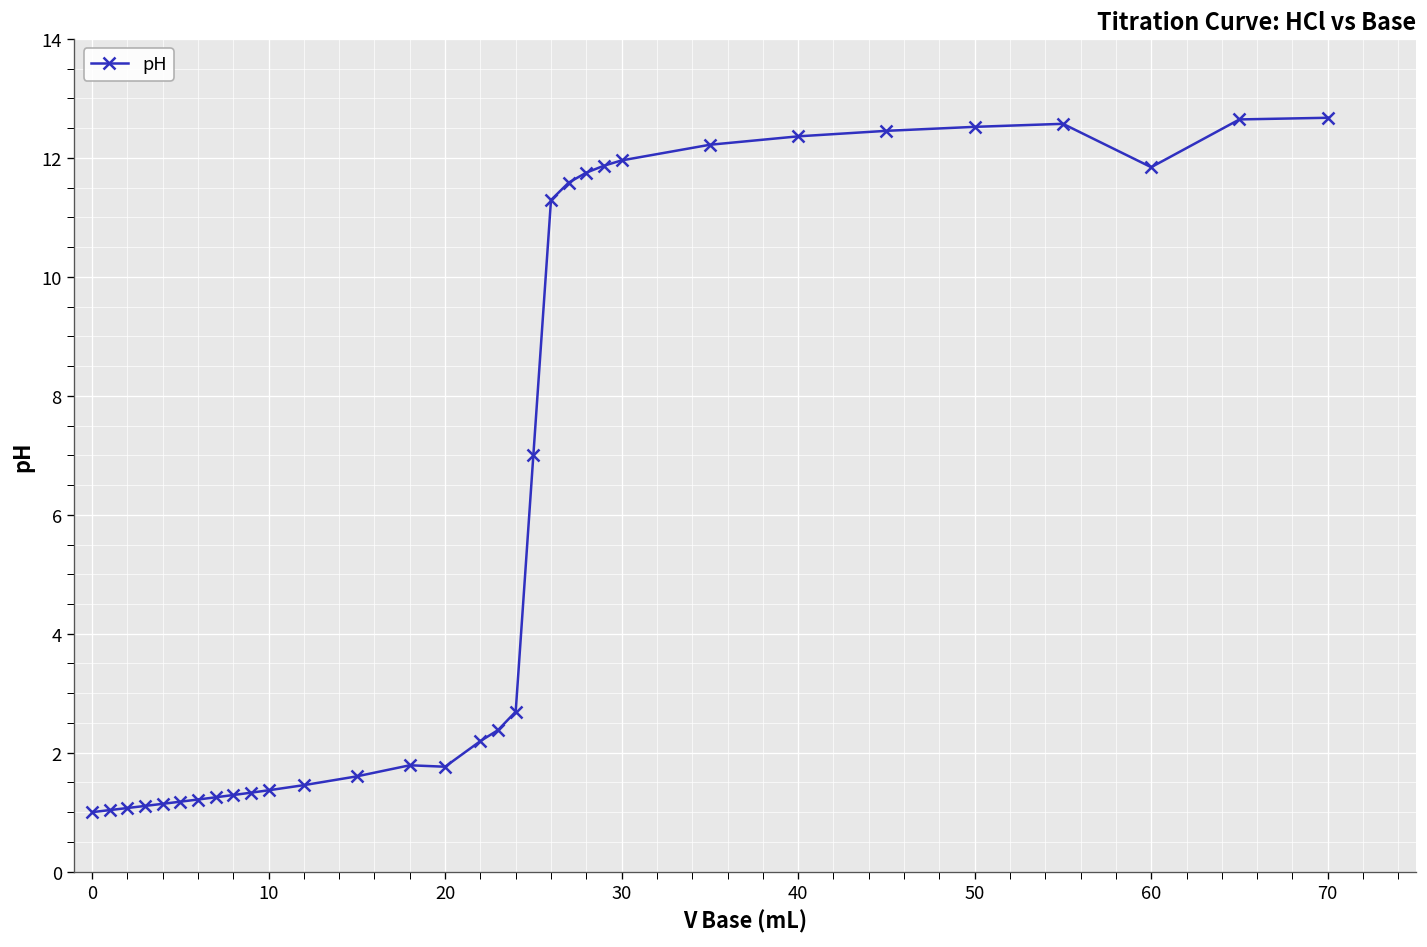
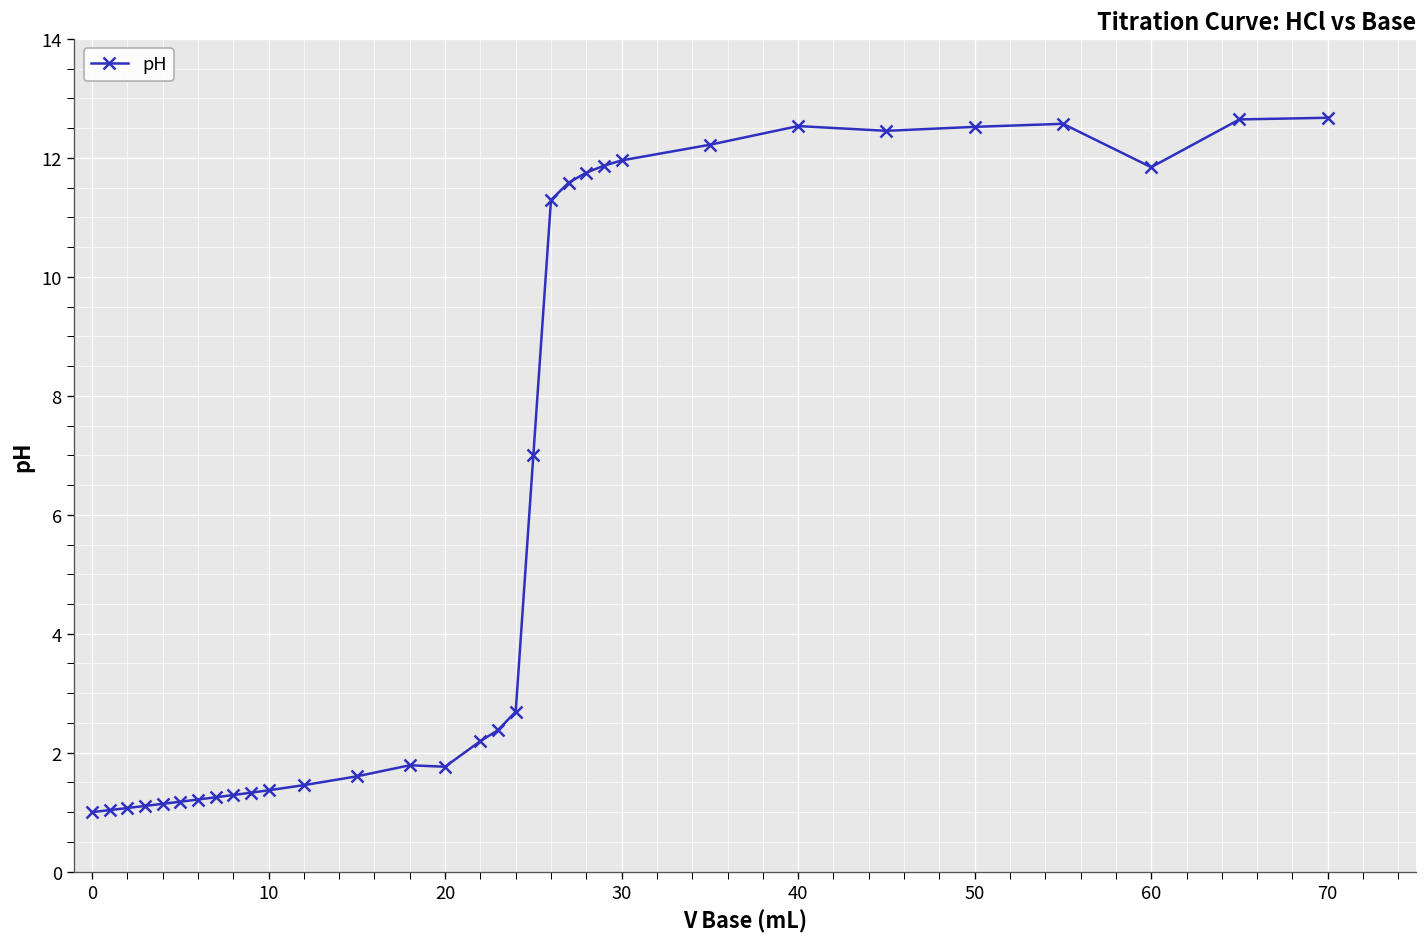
40: 12.4 -> 12.5
